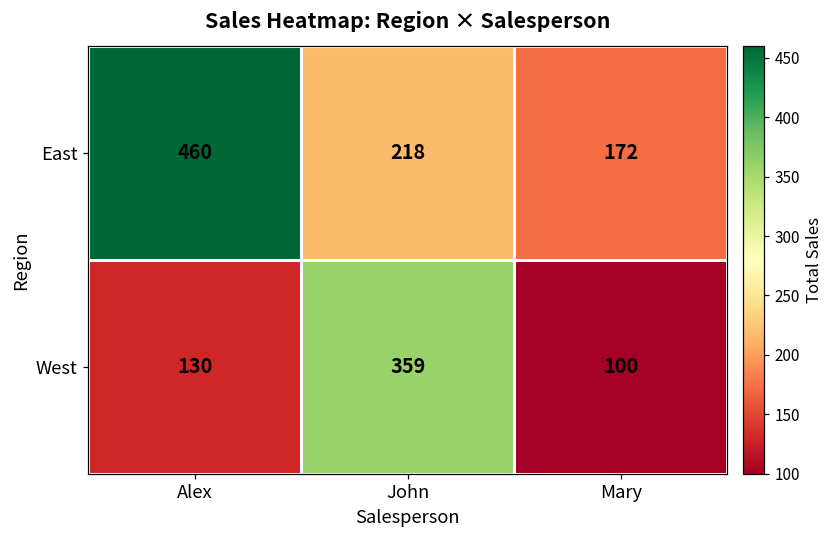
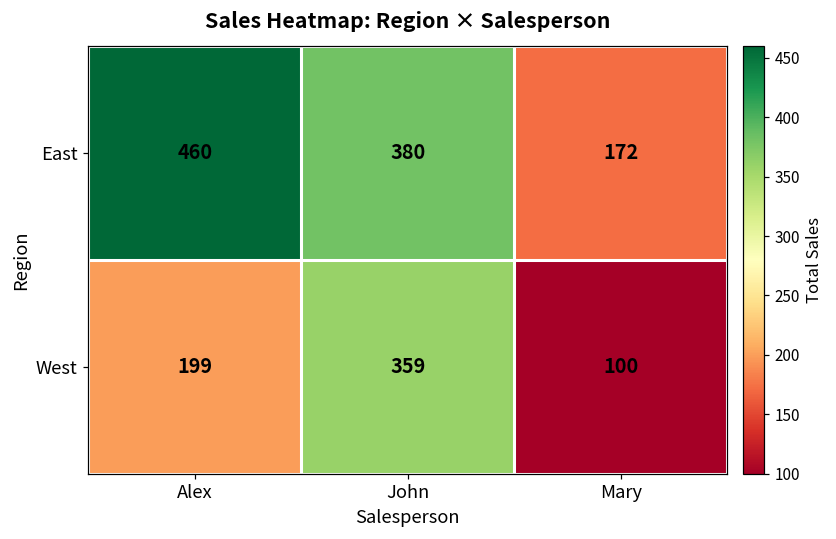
East, John: 218 -> 380
West, Alex: 130 -> 199
